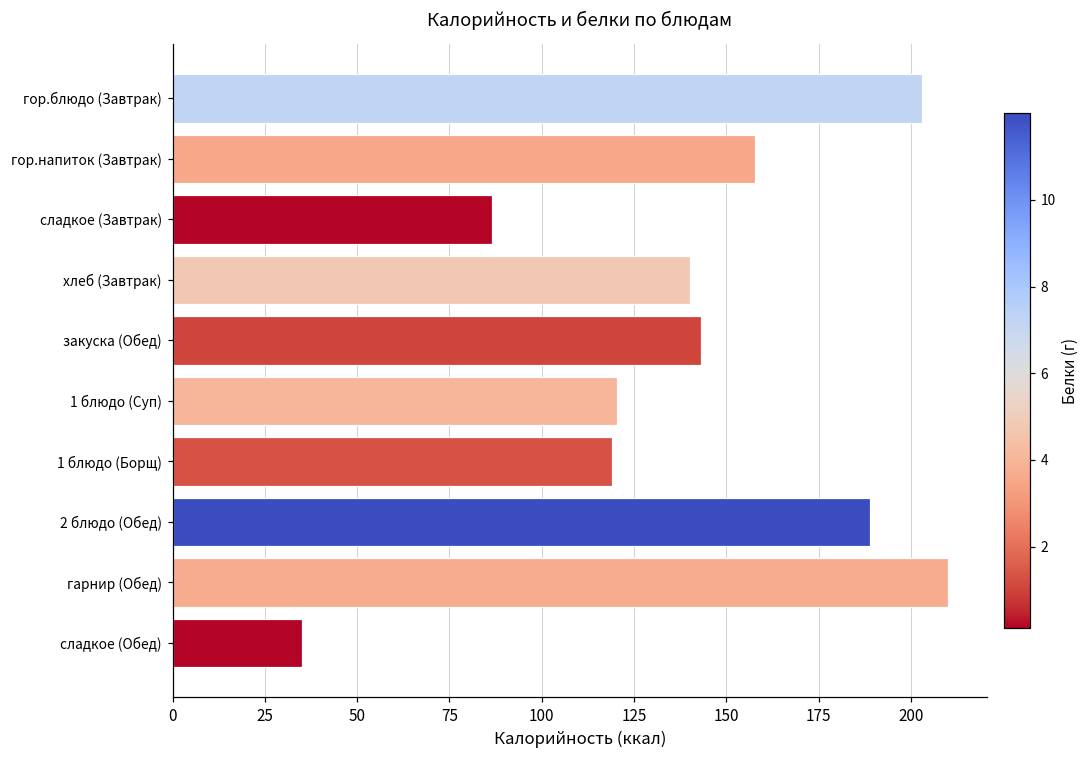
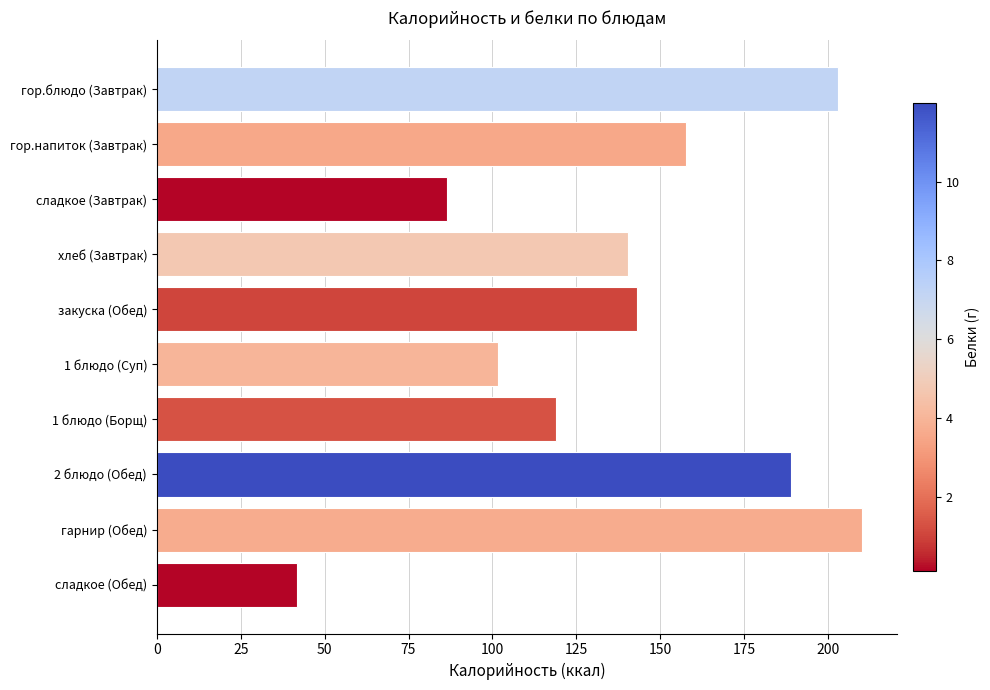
1 блюдо (Суп): 121 -> 102
сладкое (Обед): 35 -> 42
